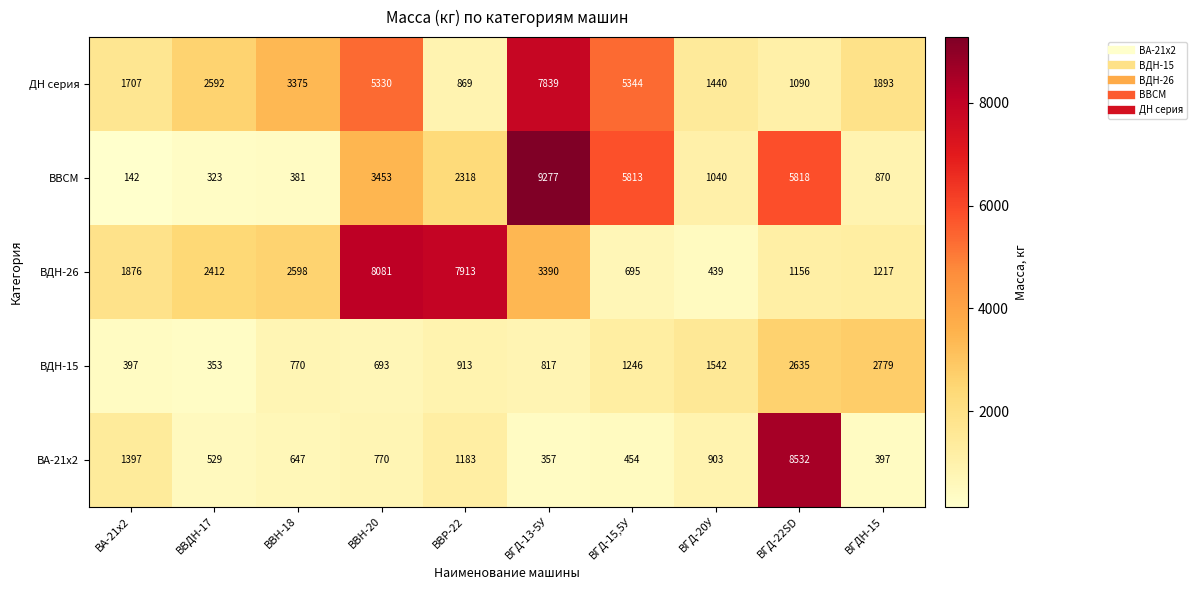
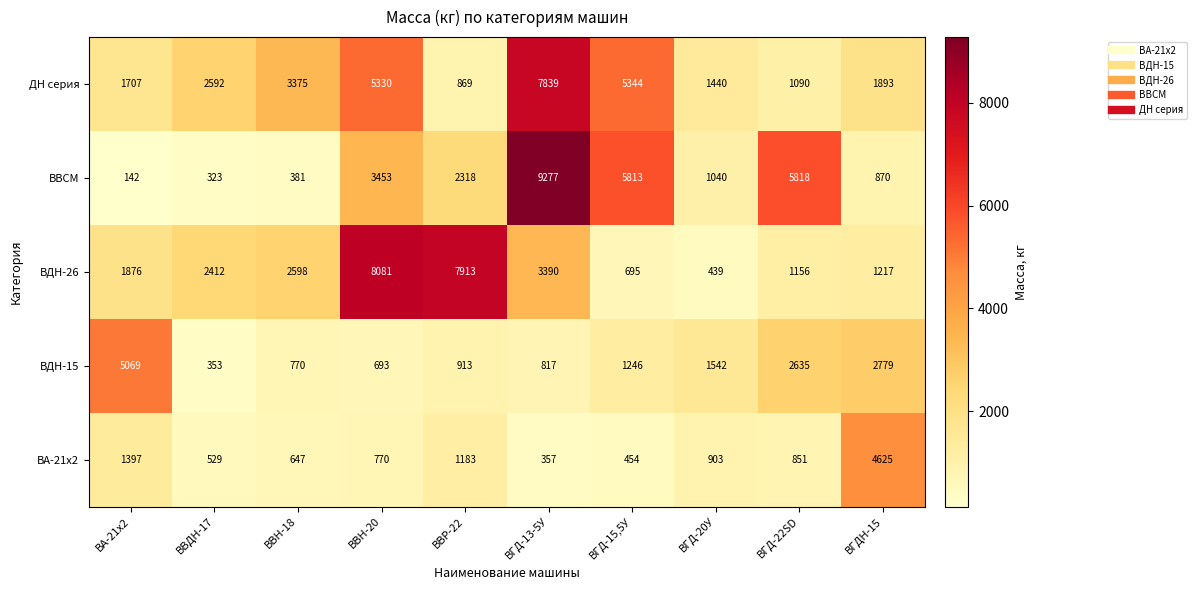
ВДН-15, ВА-21х2: 397 -> 5069
ВА-21х2, ВГД-22SD: 8532 -> 851
ВА-21х2, ВГДН-15: 397 -> 4625
